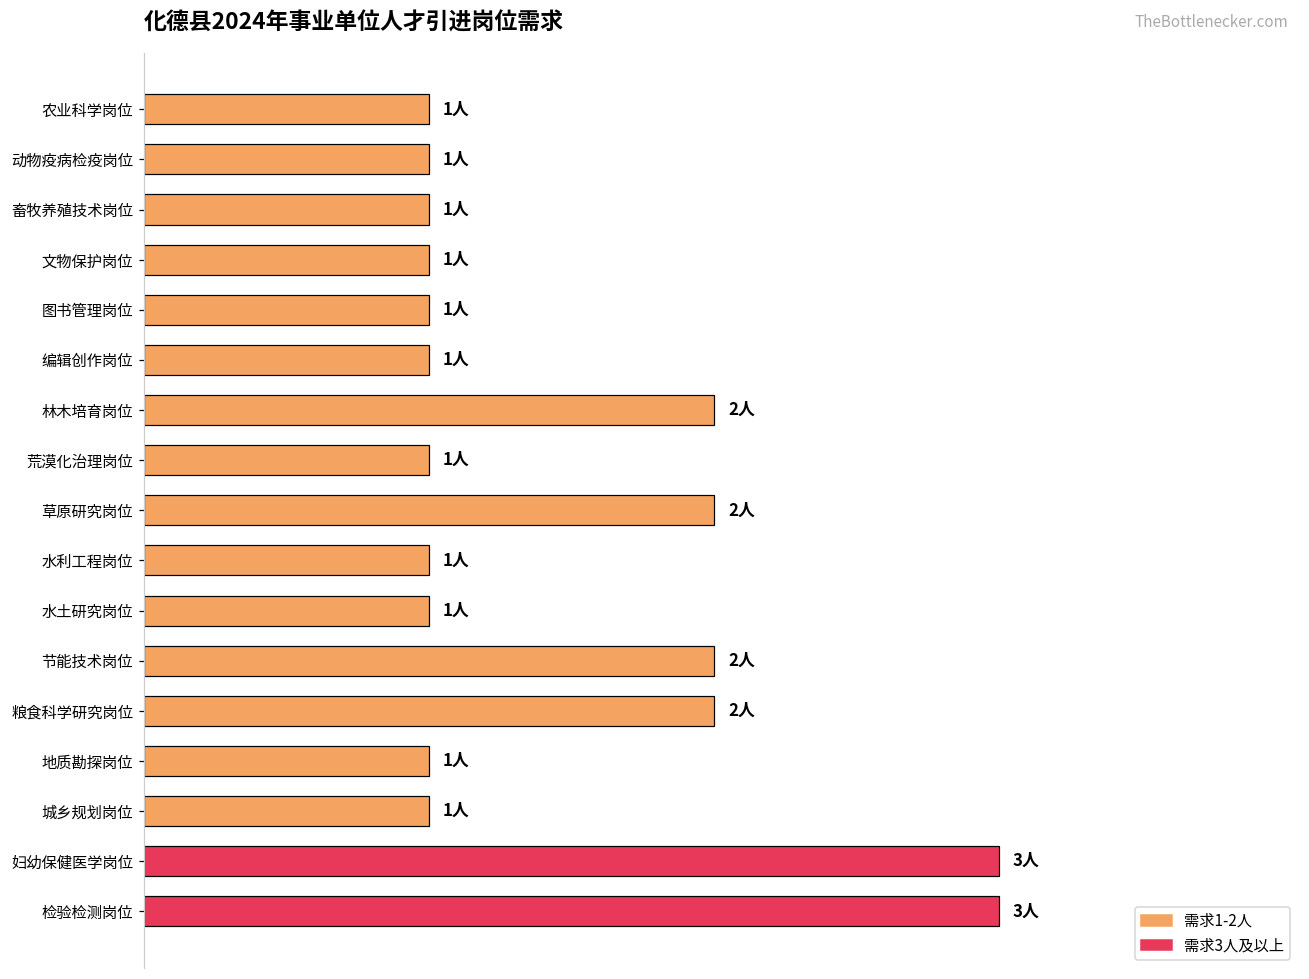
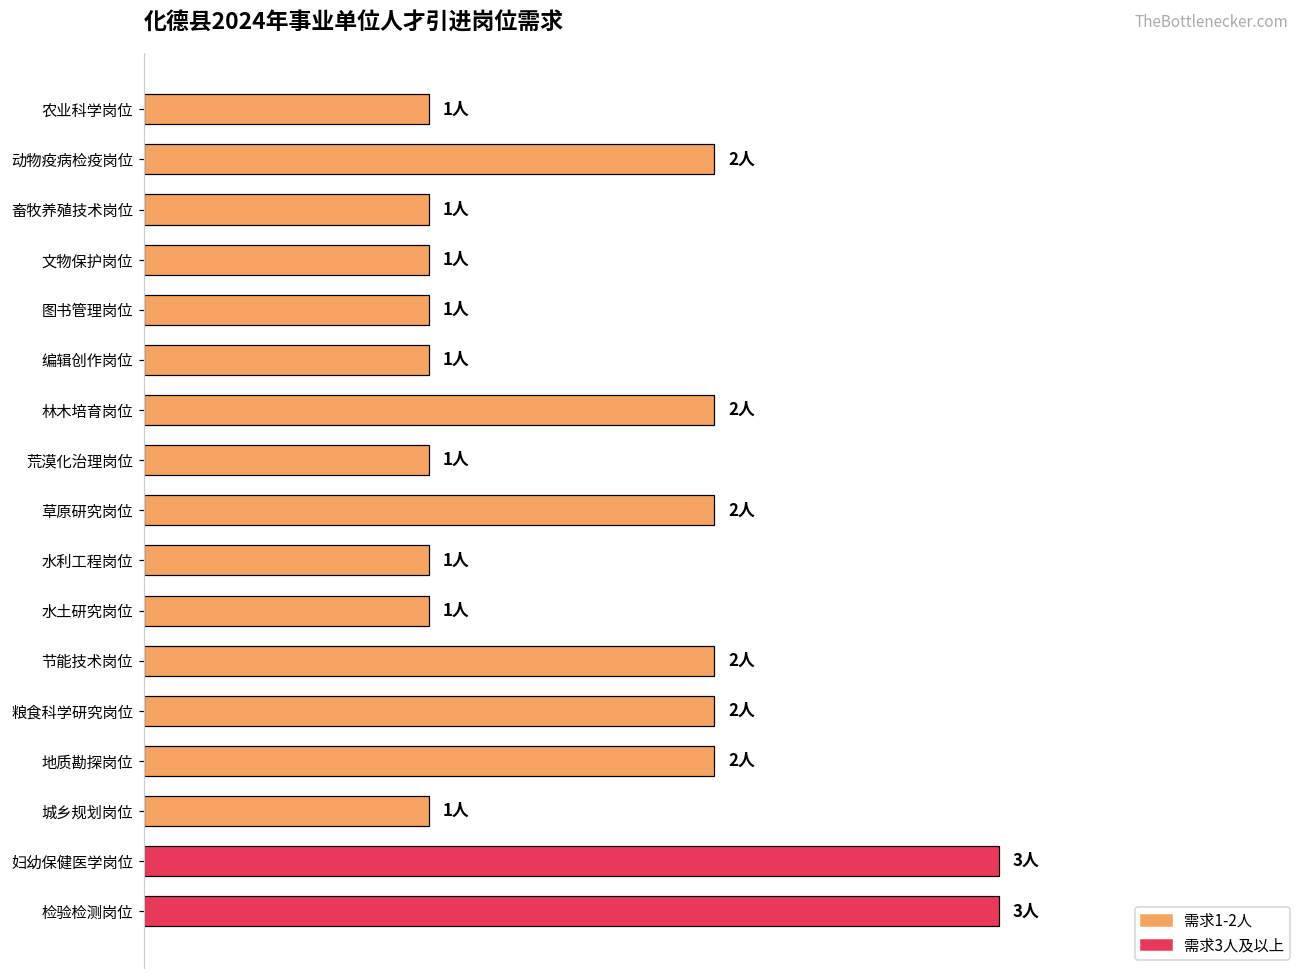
动物疫病检疫岗位: 1人 -> 2人
地质勘探岗位: 1人 -> 2人
